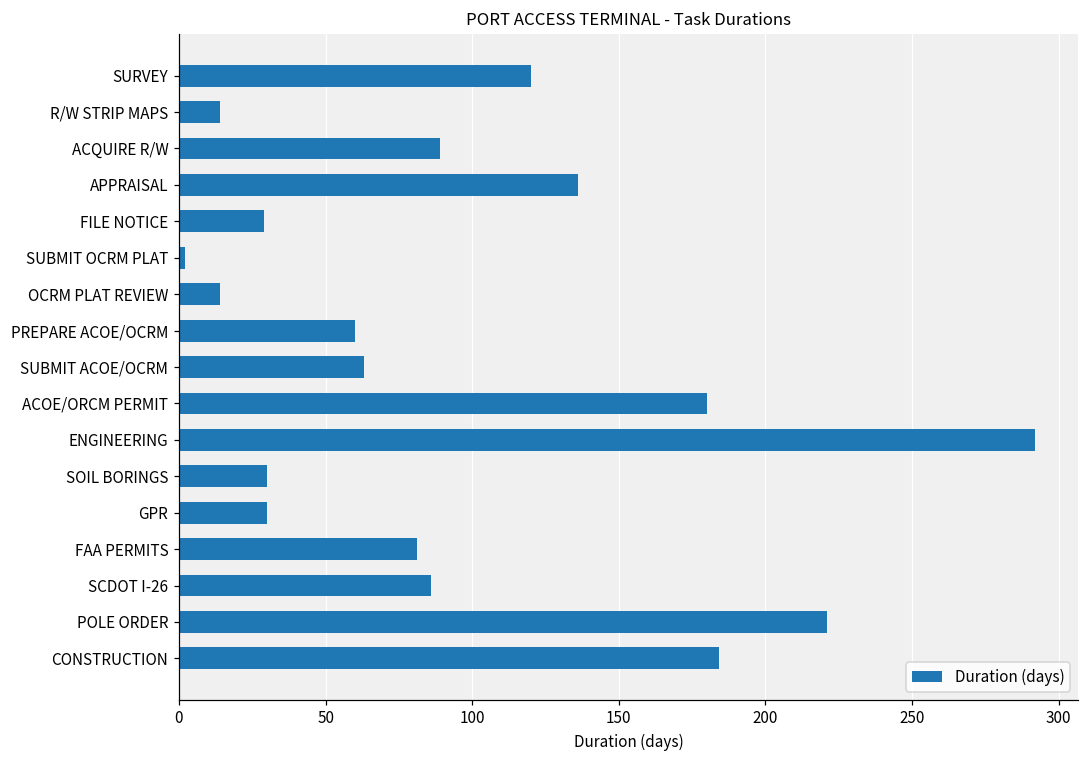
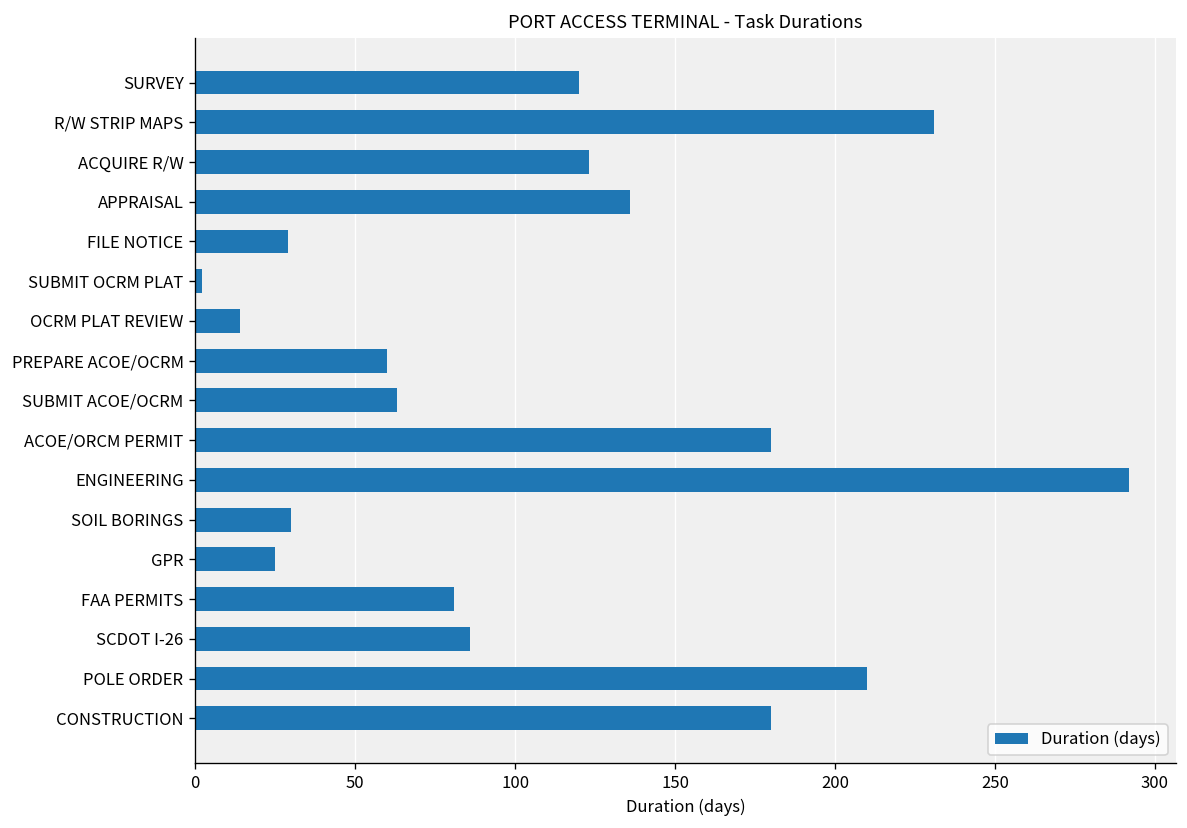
R/W STRIP MAPS: 14 -> 231
ACQUIRE R/W: 89 -> 123
GPR: 30 -> 25
POLE ORDER: 221 -> 210
CONSTRUCTION: 184 -> 180
